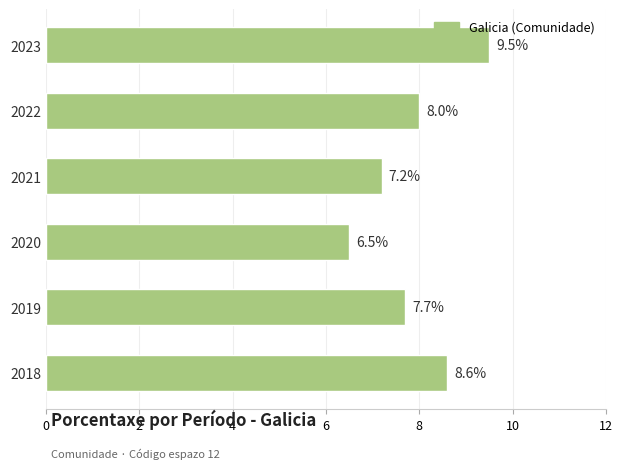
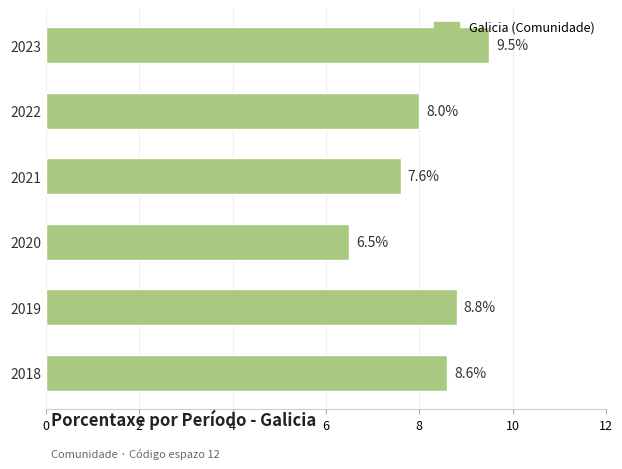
2021: 7.2% -> 7.6%
2019: 7.7% -> 8.8%
